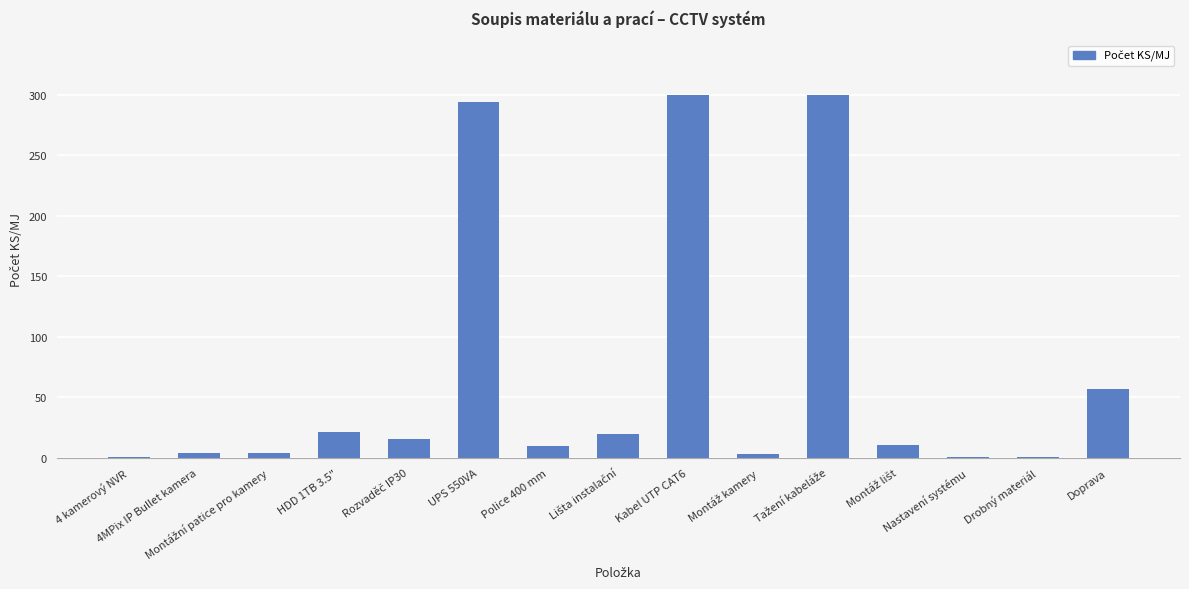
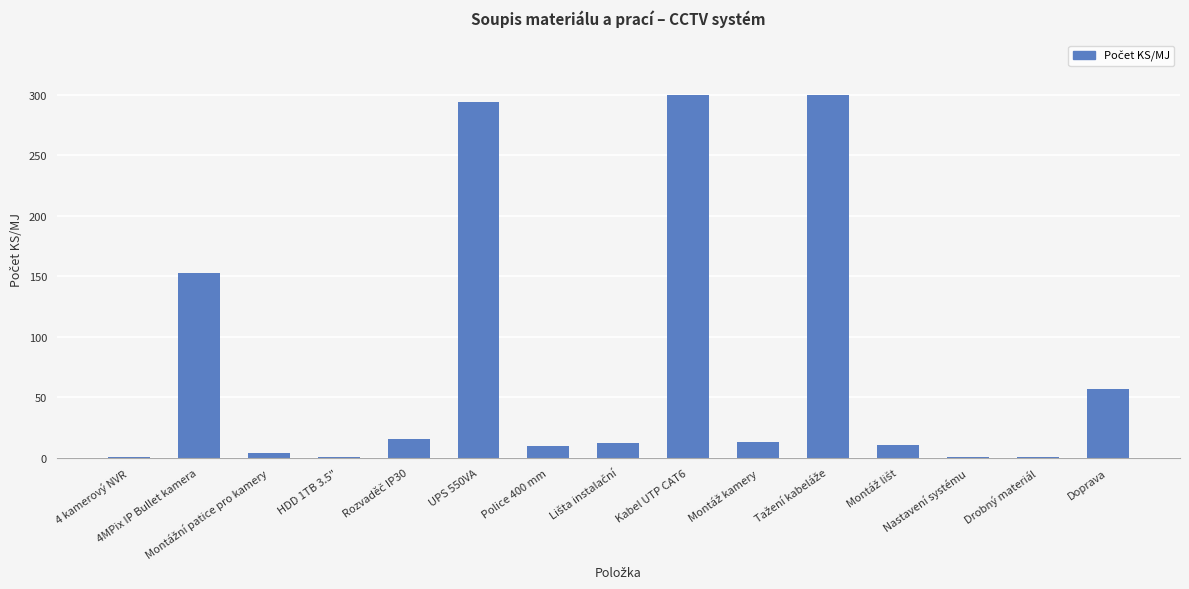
4MPix IP Bullet kamera: 4 -> 153
HDD 1TB 3.5": 21 -> 1
Lišta instalační: 20 -> 12
Montáž kamery: 3 -> 13
